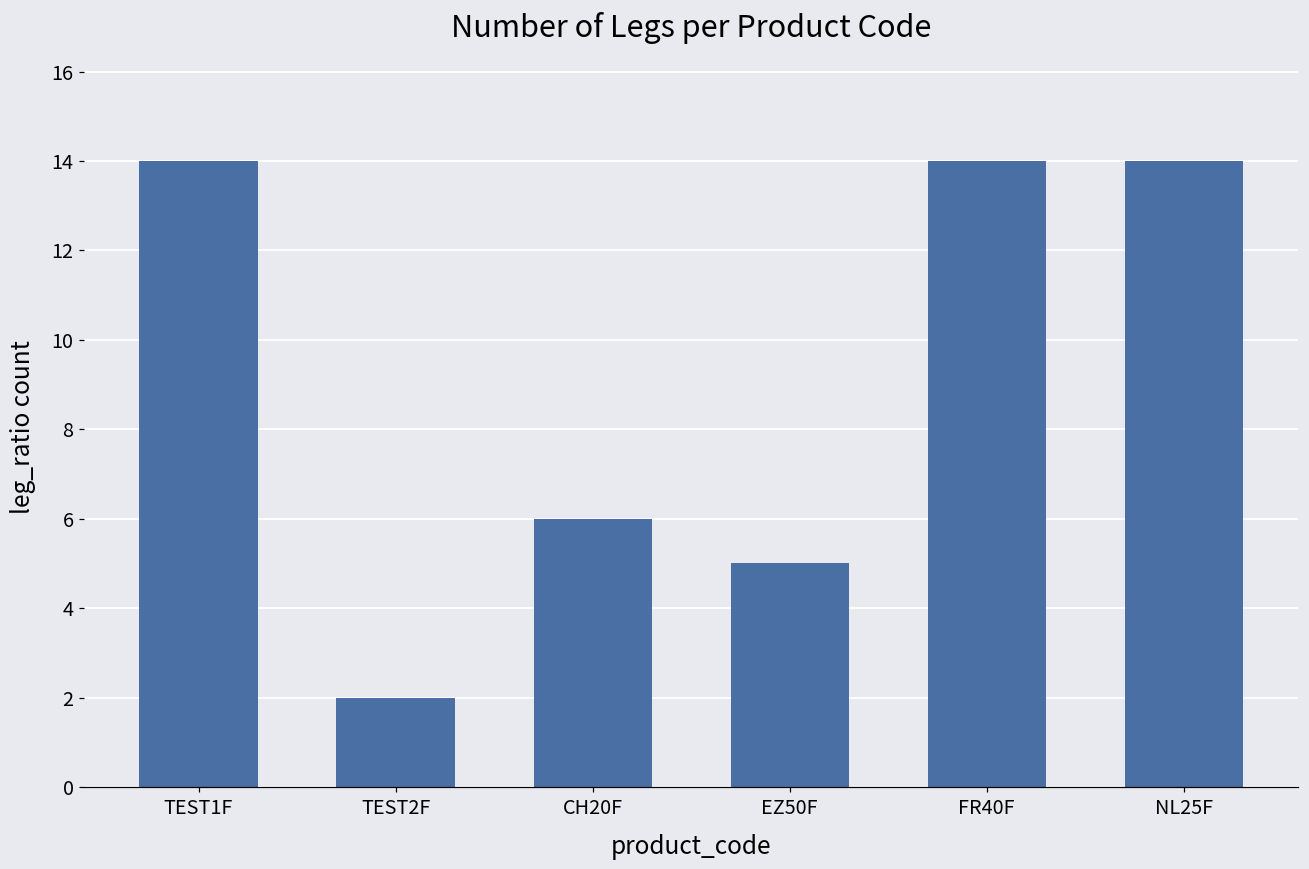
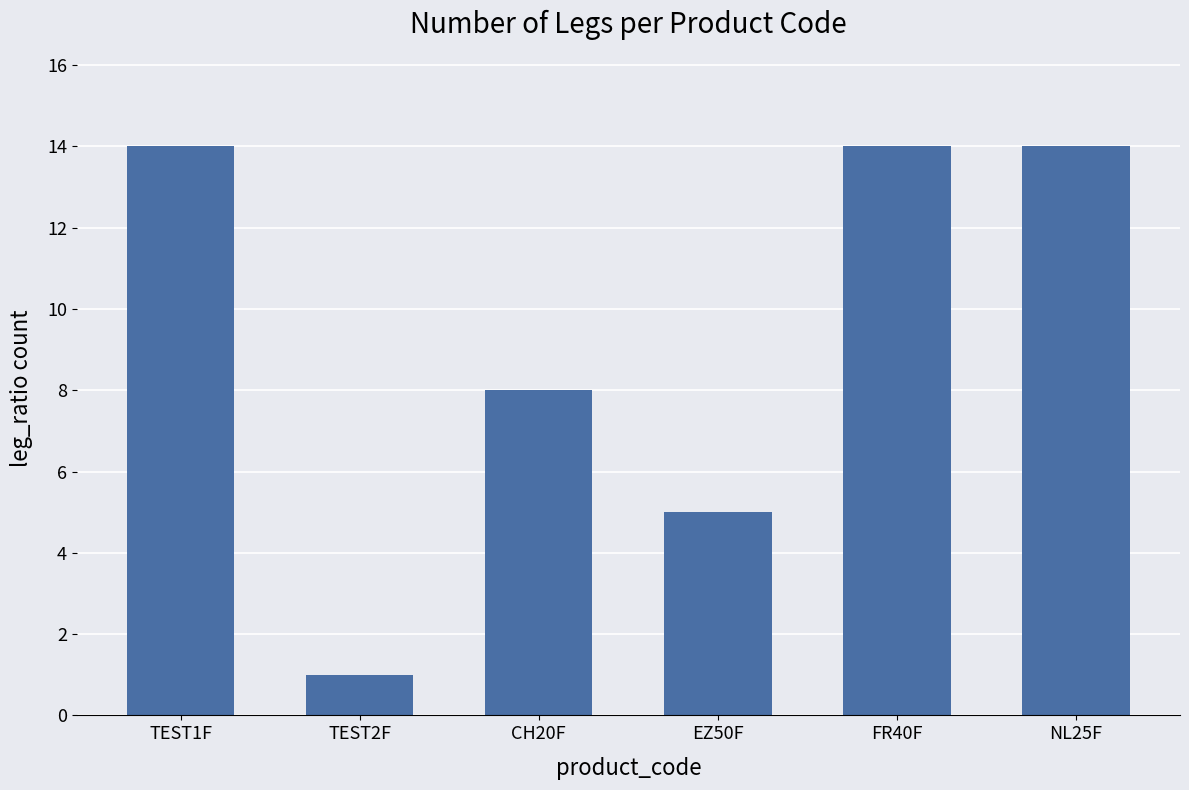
TEST2F: 2 -> 1
CH20F: 6 -> 8
